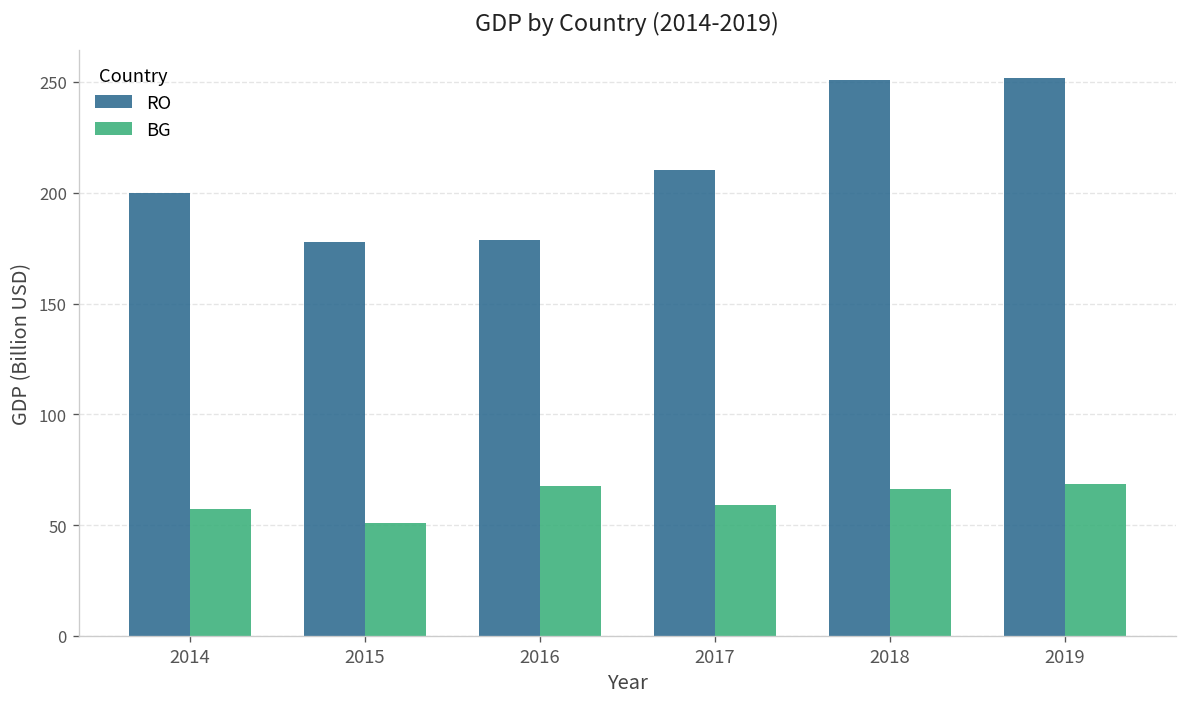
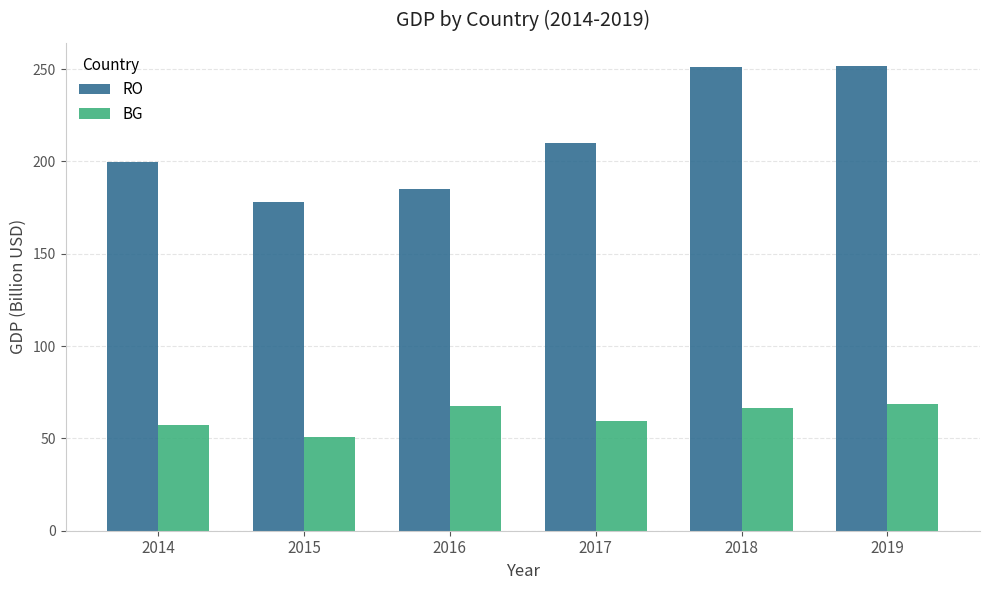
RO, 2016: 179 -> 185
